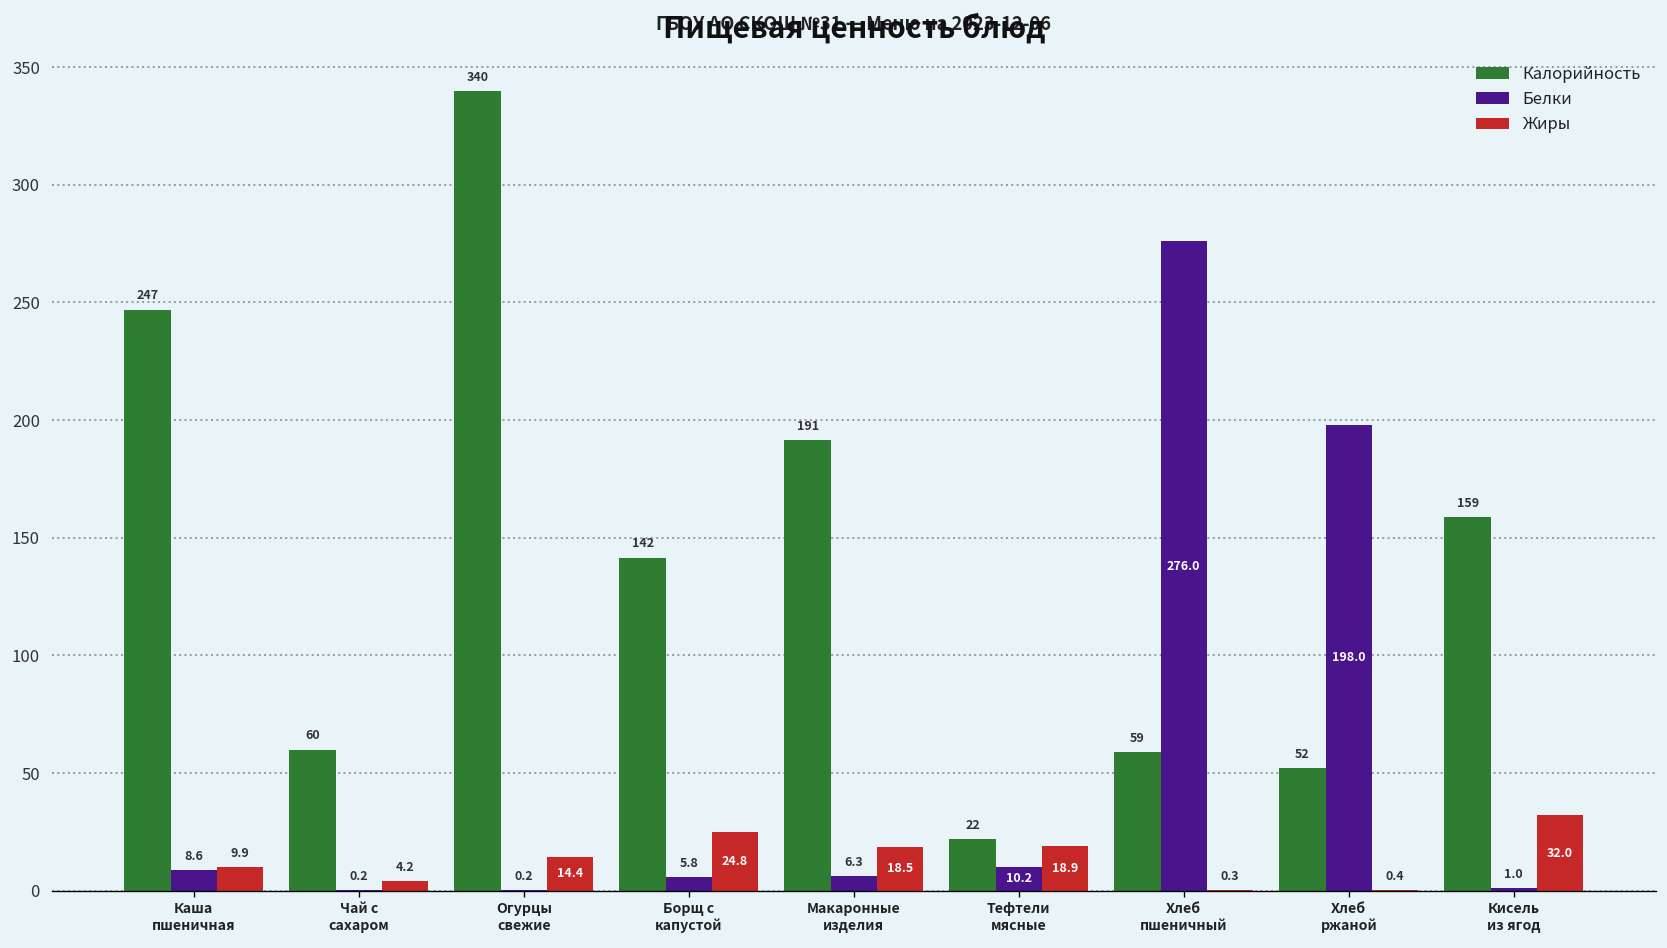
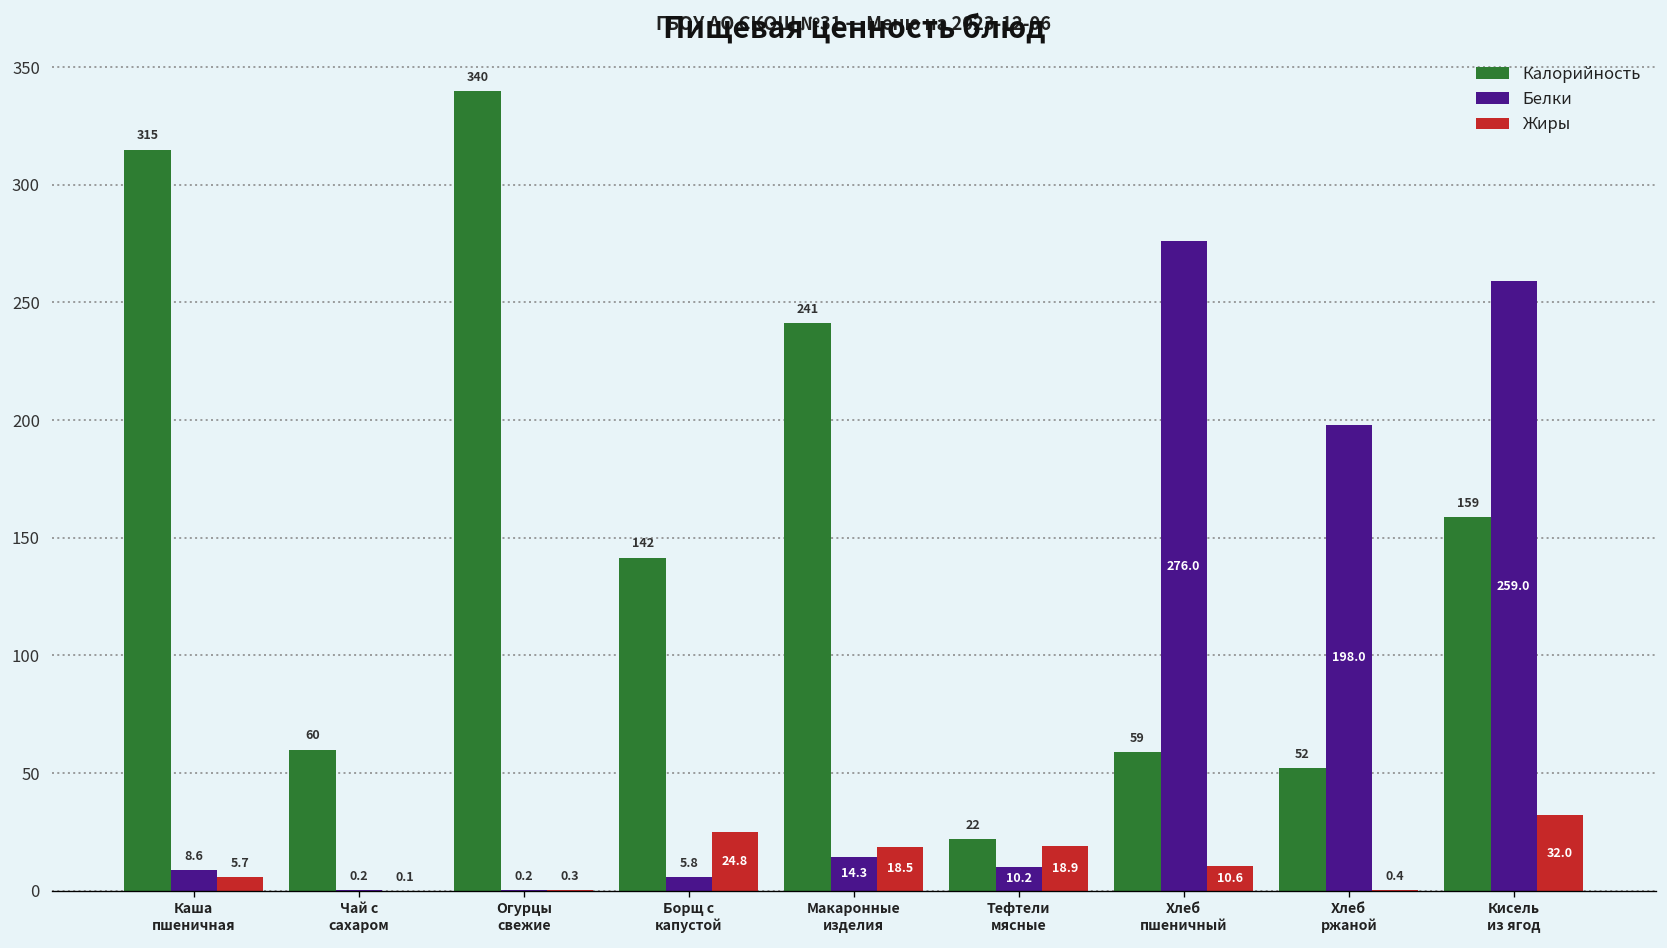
Калорийность, Каша пшеничная: 247 -> 315
Жиры, Каша пшеничная: 9.9 -> 5.7
Жиры, Чай с сахаром: 4.2 -> 0.1
Жиры, Огурцы свежие: 14.4 -> 0.3
Калорийность, Макаронные изделия: 191 -> 241
Белки, Макаронные изделия: 6.3 -> 14.3
Жиры, Хлеб пшеничный: 0.3 -> 10.6
Белки, Кисель из ягод: 1.0 -> 259.0
